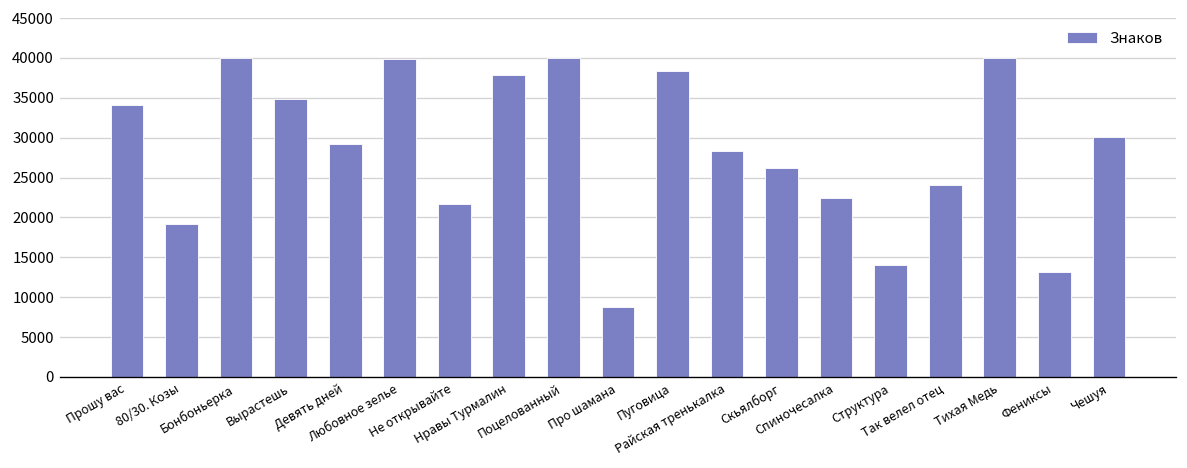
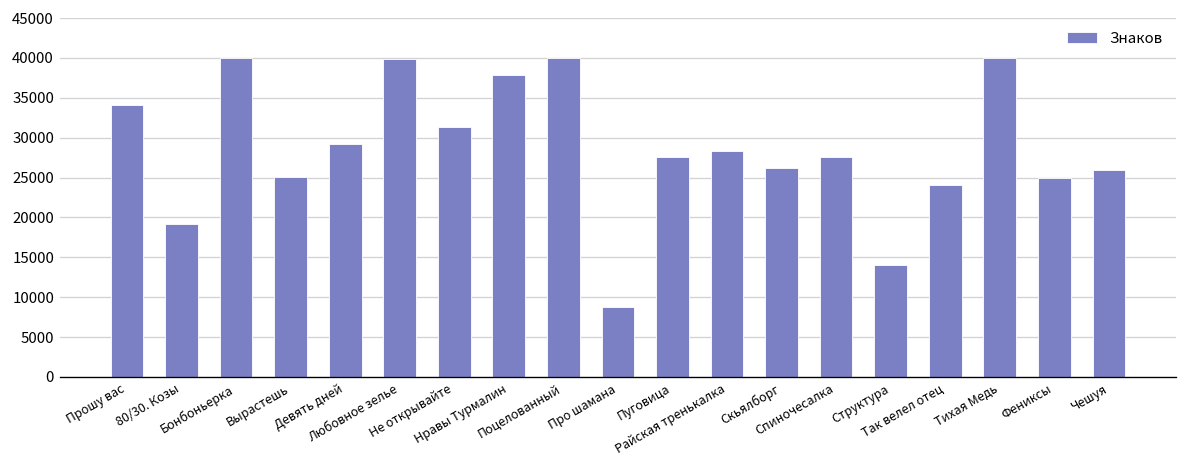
Вырастешь: 35000 -> 25000
Не открывайте: 22000 -> 31000
Пуговица: 38000 -> 28000
Спиночесалка: 22000 -> 28000
Фениксы: 13000 -> 25000
Чешуя: 30000 -> 26000
